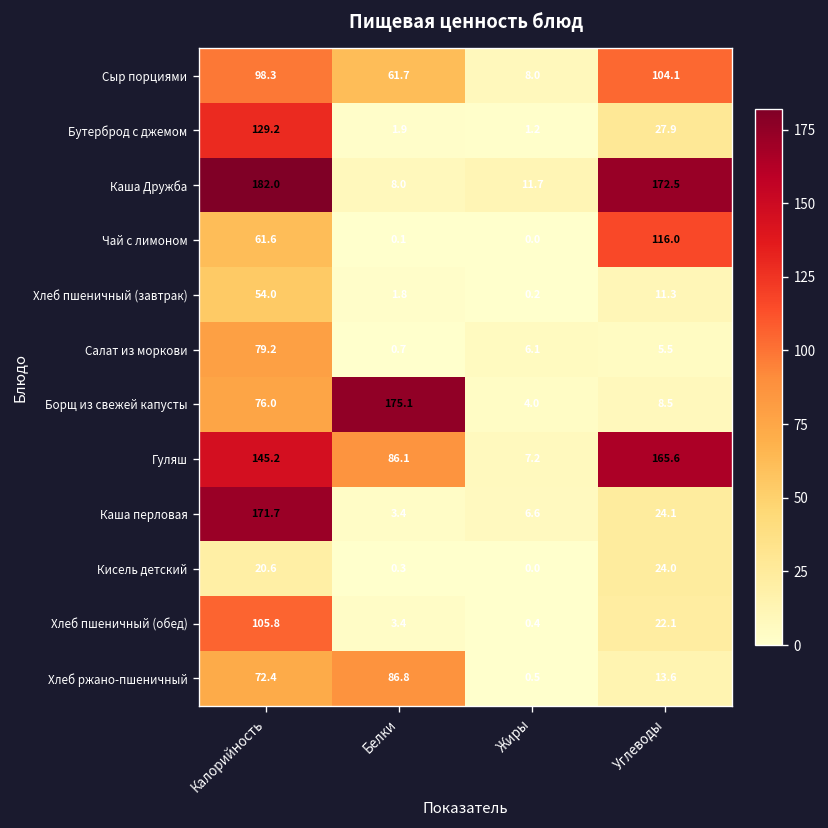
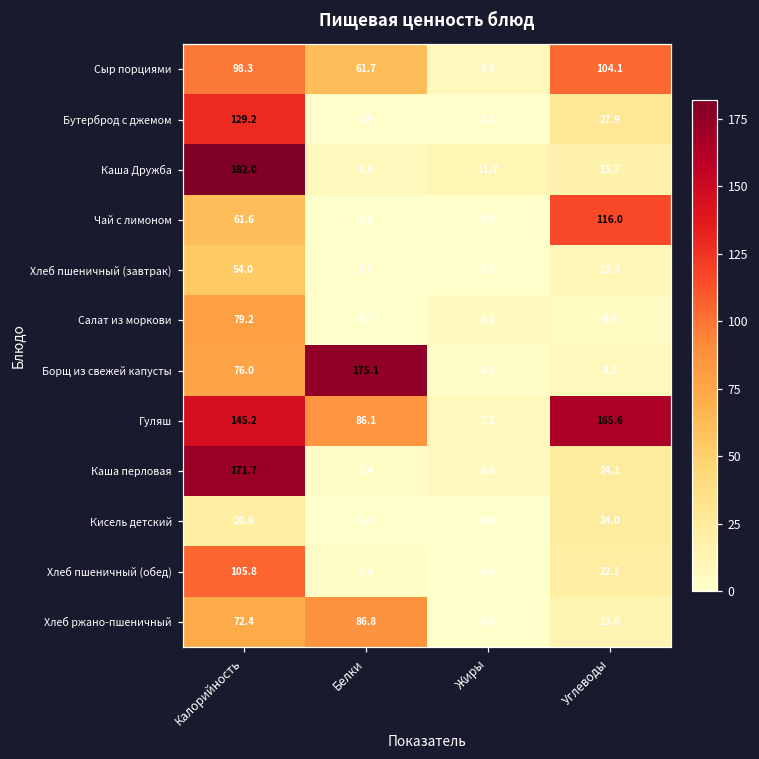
Каша Дружба, Углеводы: 172.5 -> 15.7
